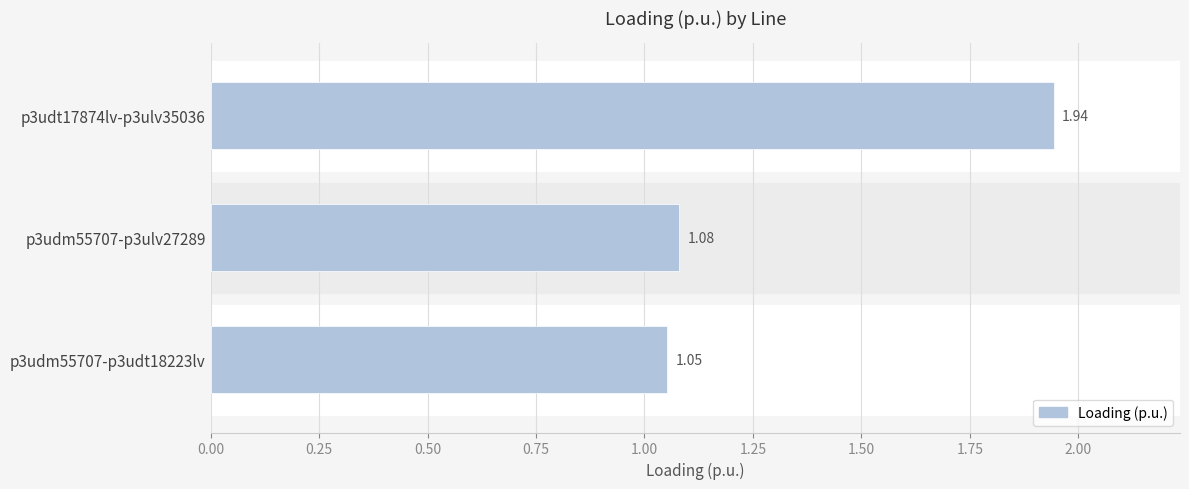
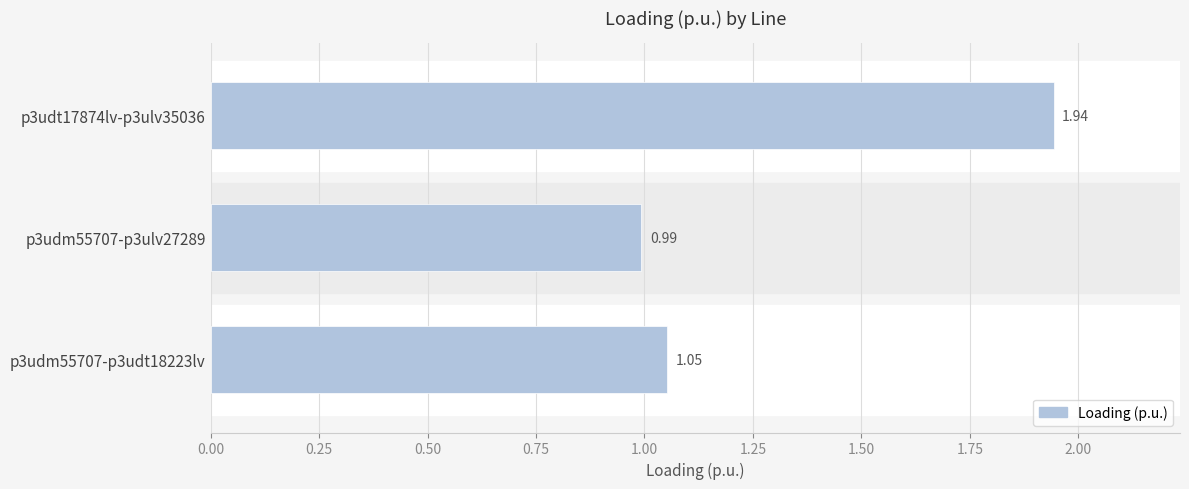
p3udm55707-p3ulv27289: 1.08 -> 0.99
